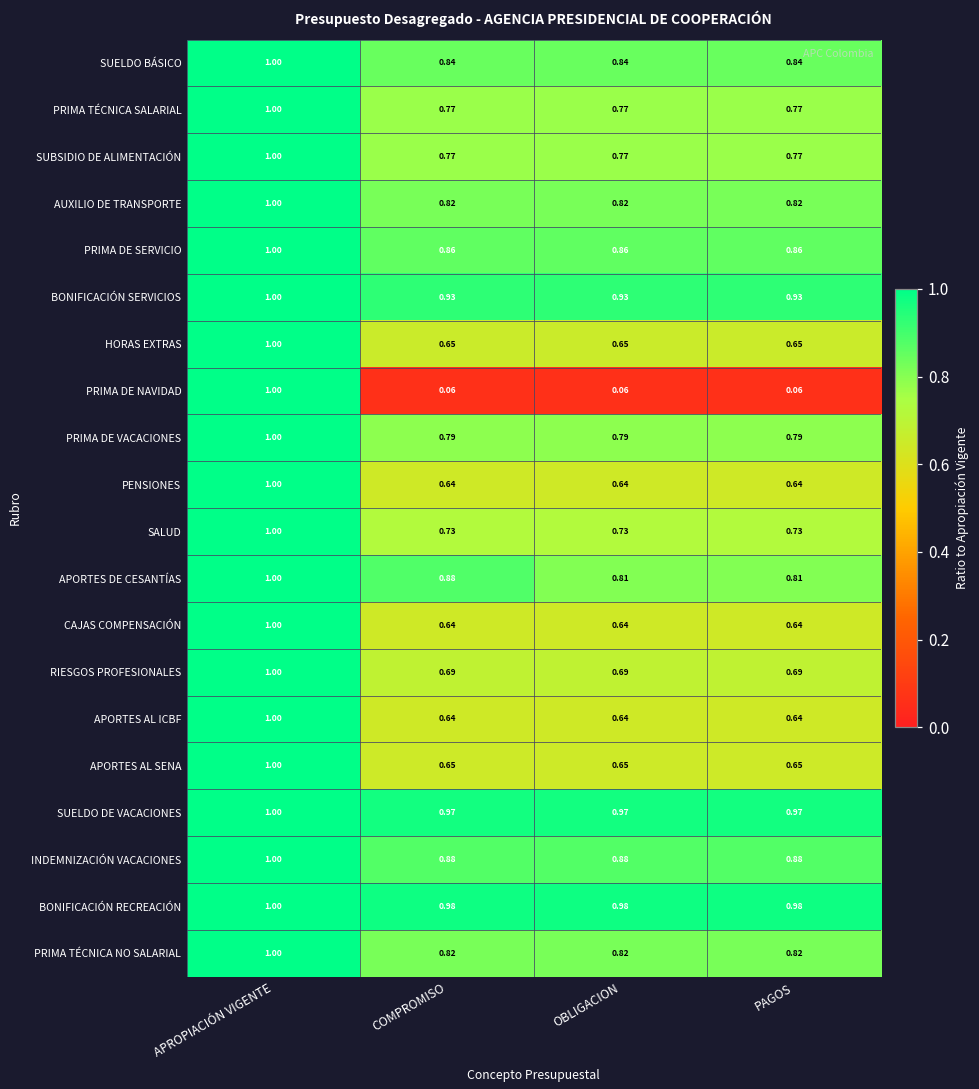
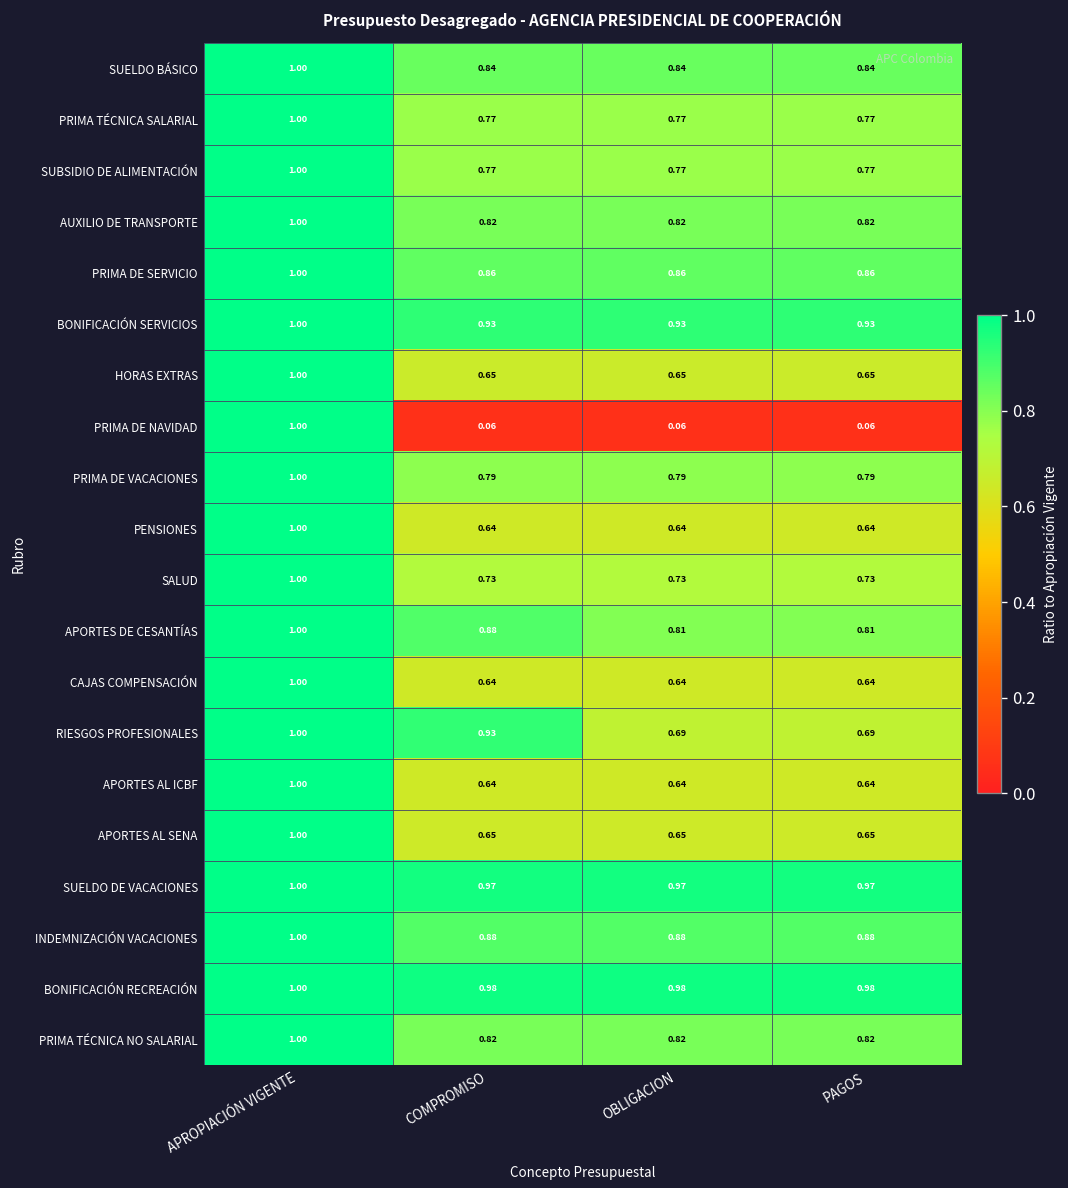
RIESGOS PROFESIONALES, COMPROMISO: 0.69 -> 0.93
